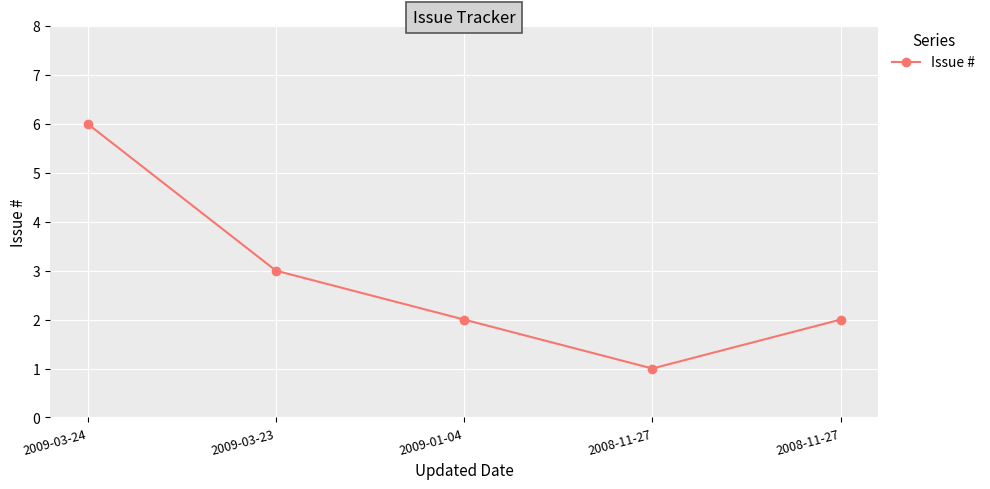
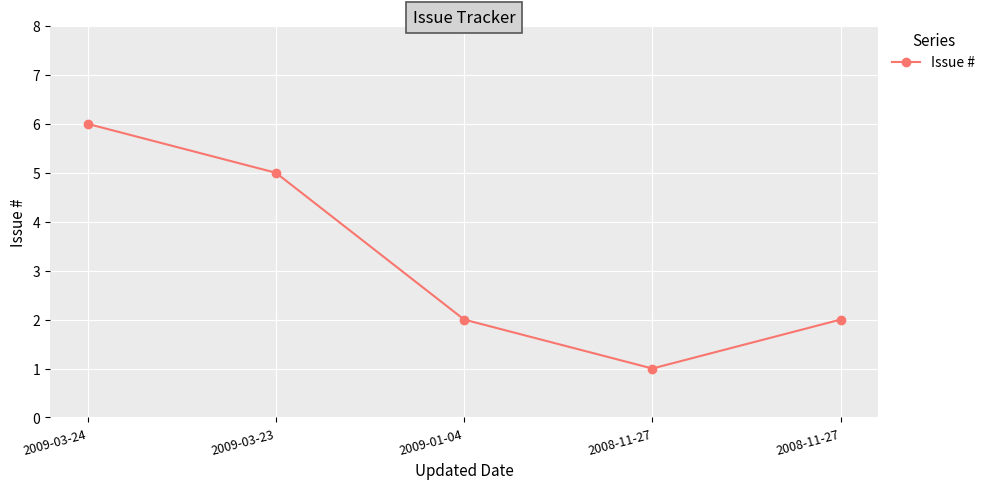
2009-03-23: 3 -> 5
